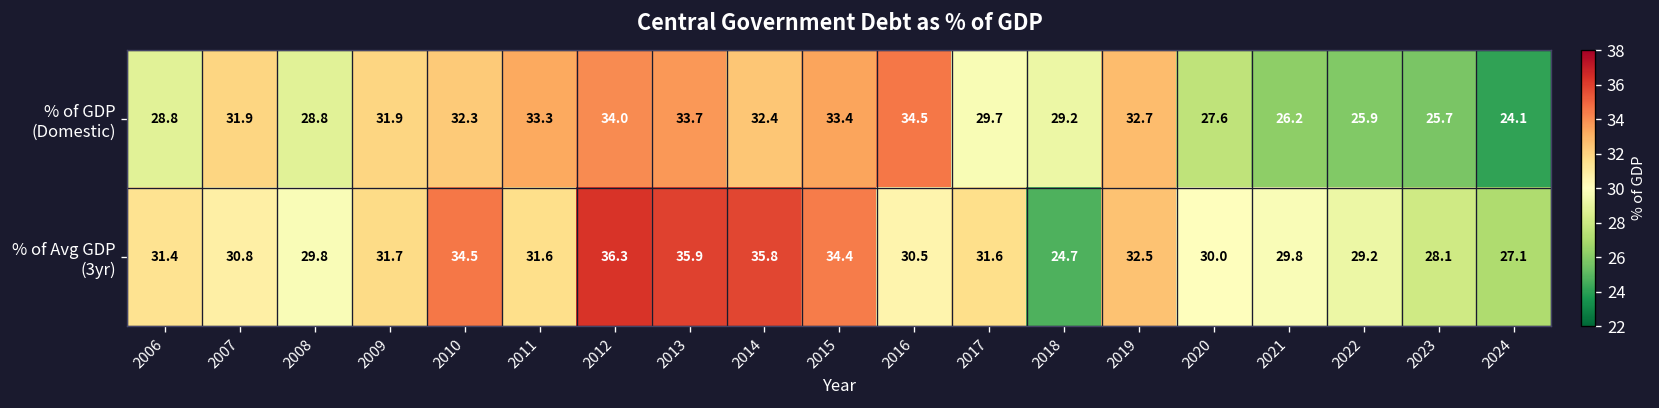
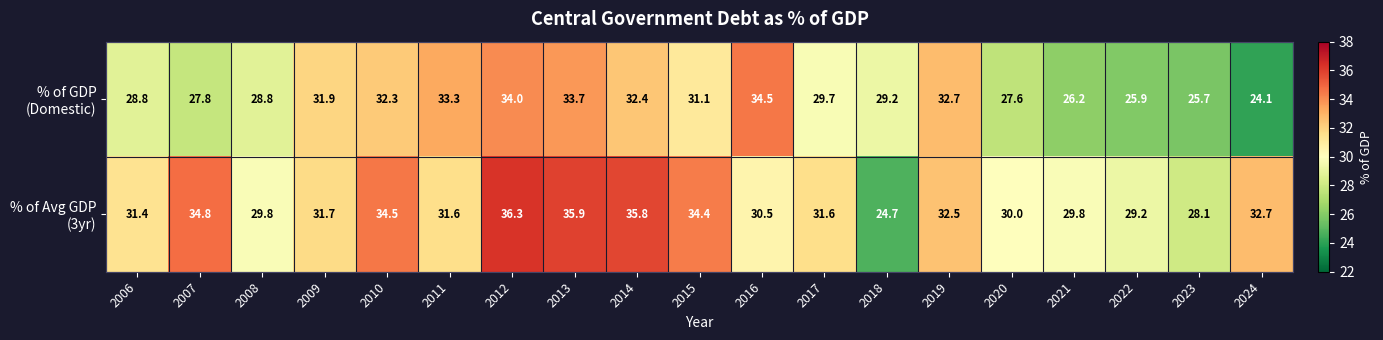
% of GDP (Domestic), 2007: 31.9 -> 27.8
% of GDP (Domestic), 2015: 33.4 -> 31.1
% of Avg GDP (3yr), 2007: 30.8 -> 34.8
% of Avg GDP (3yr), 2024: 27.1 -> 32.7
